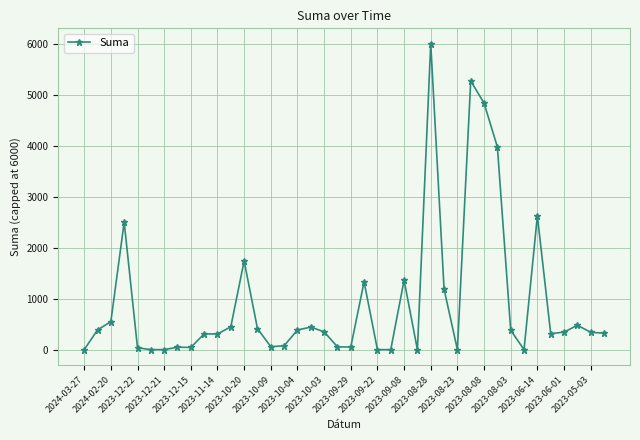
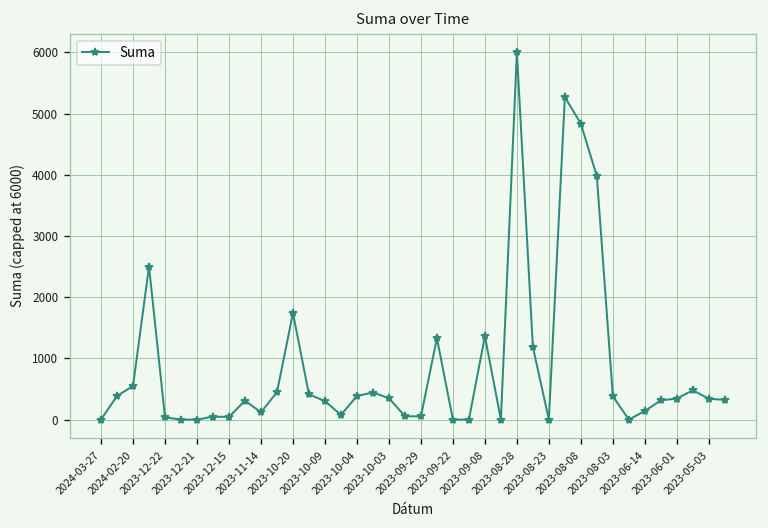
2023-11-14: 300 -> 100
2023-10-09: 100 -> 300
2023-06-14: 2600 -> 100
